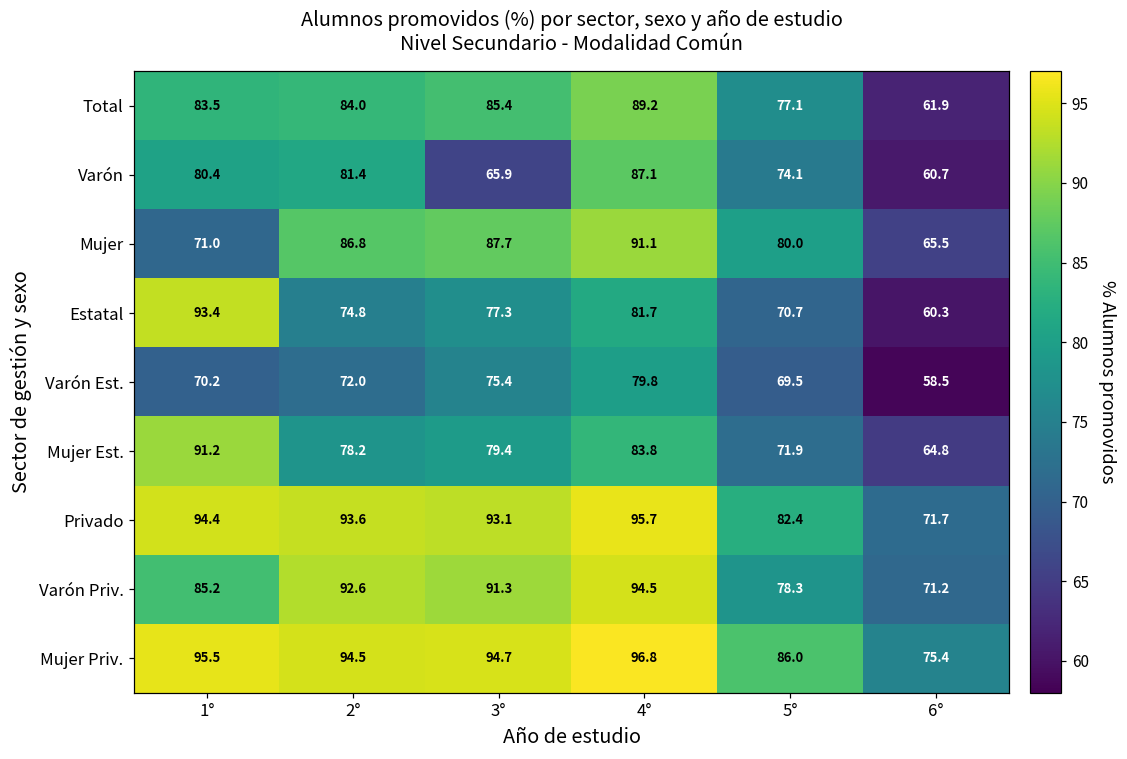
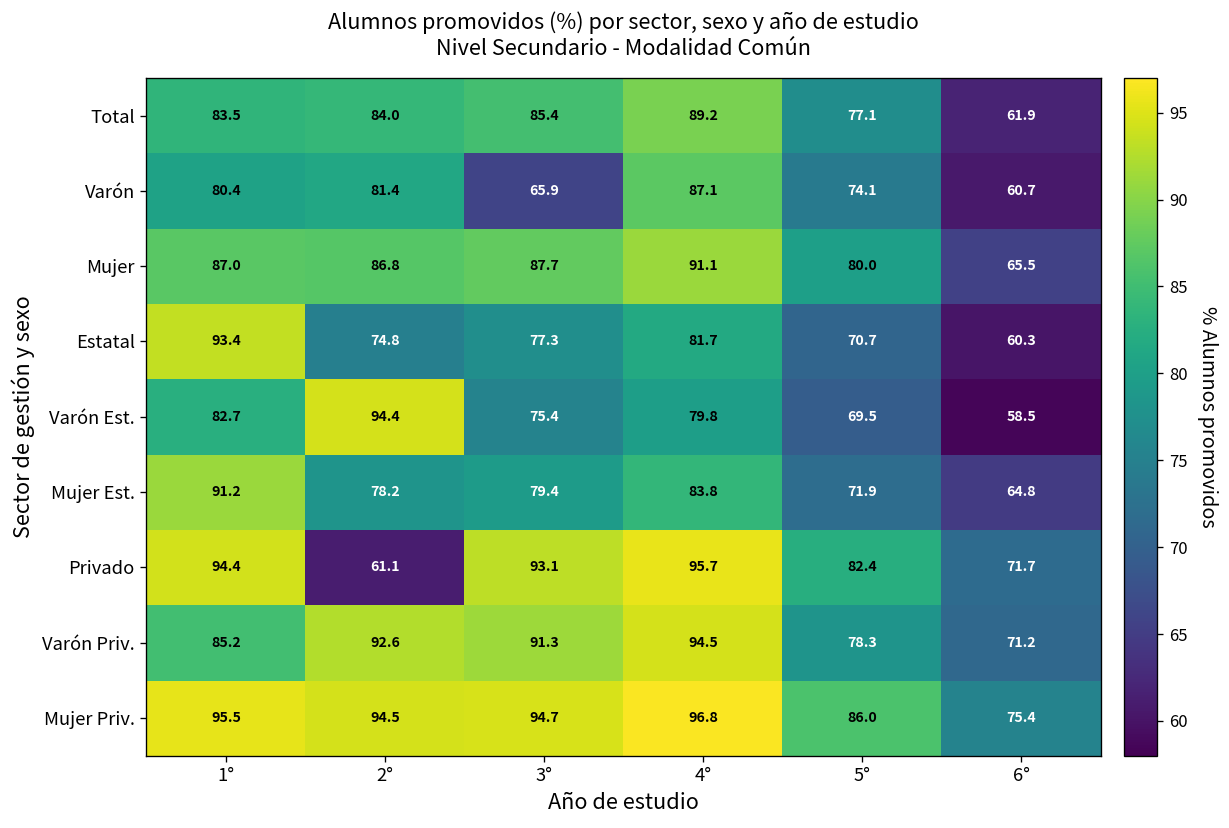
Mujer, 1°: 71.0 -> 87.0
Varón Est., 1°: 70.2 -> 82.7
Varón Est., 2°: 72.0 -> 94.4
Privado, 2°: 93.6 -> 61.1
